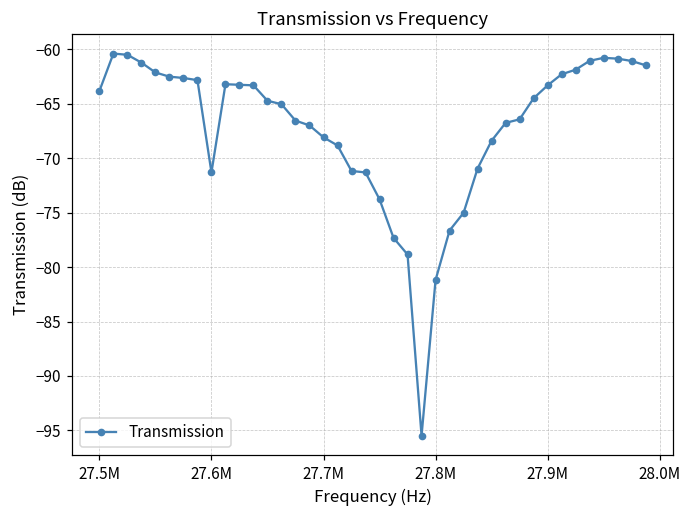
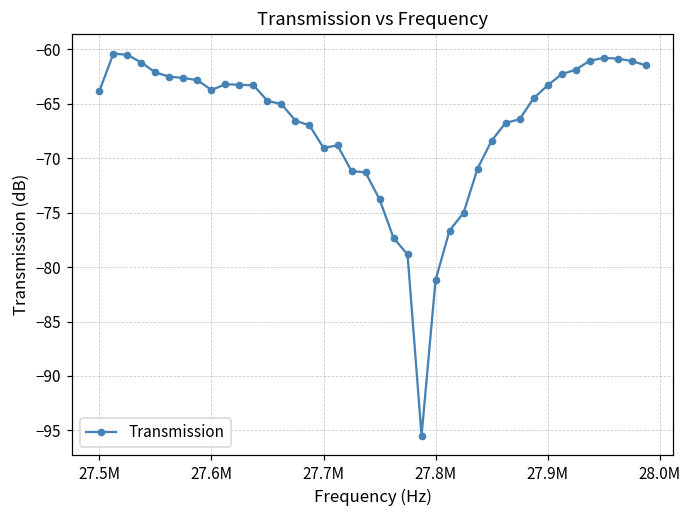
27.6M: -71 -> -64
27.7M: -68 -> -69
